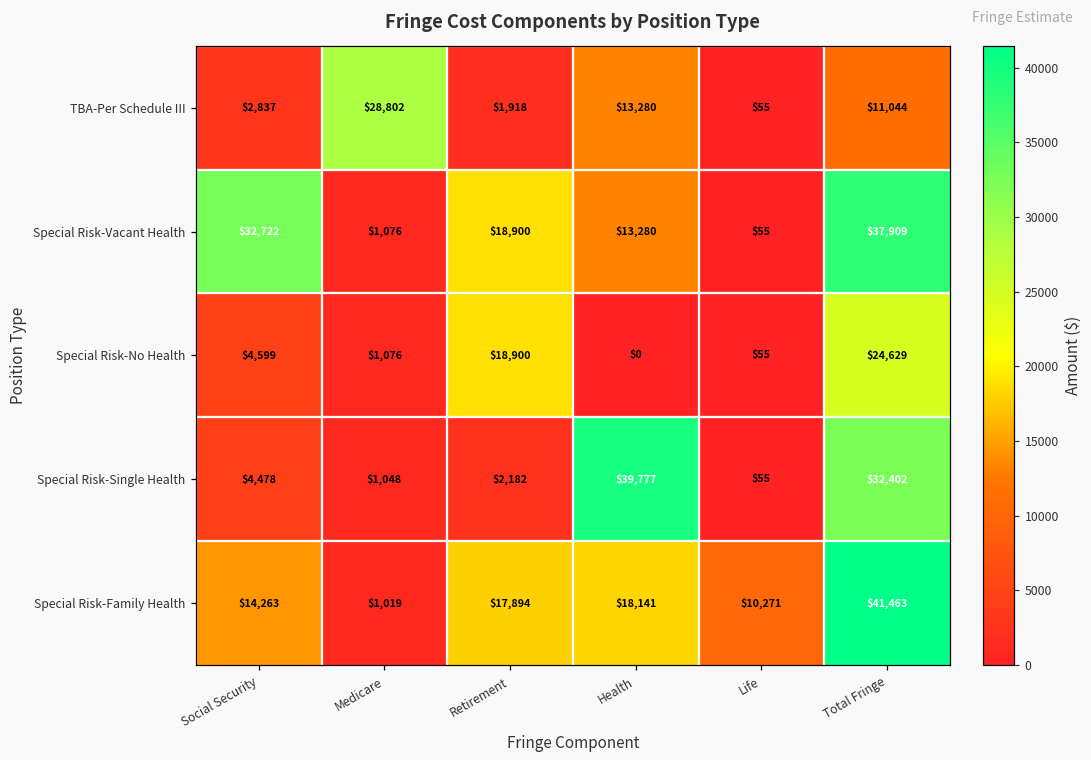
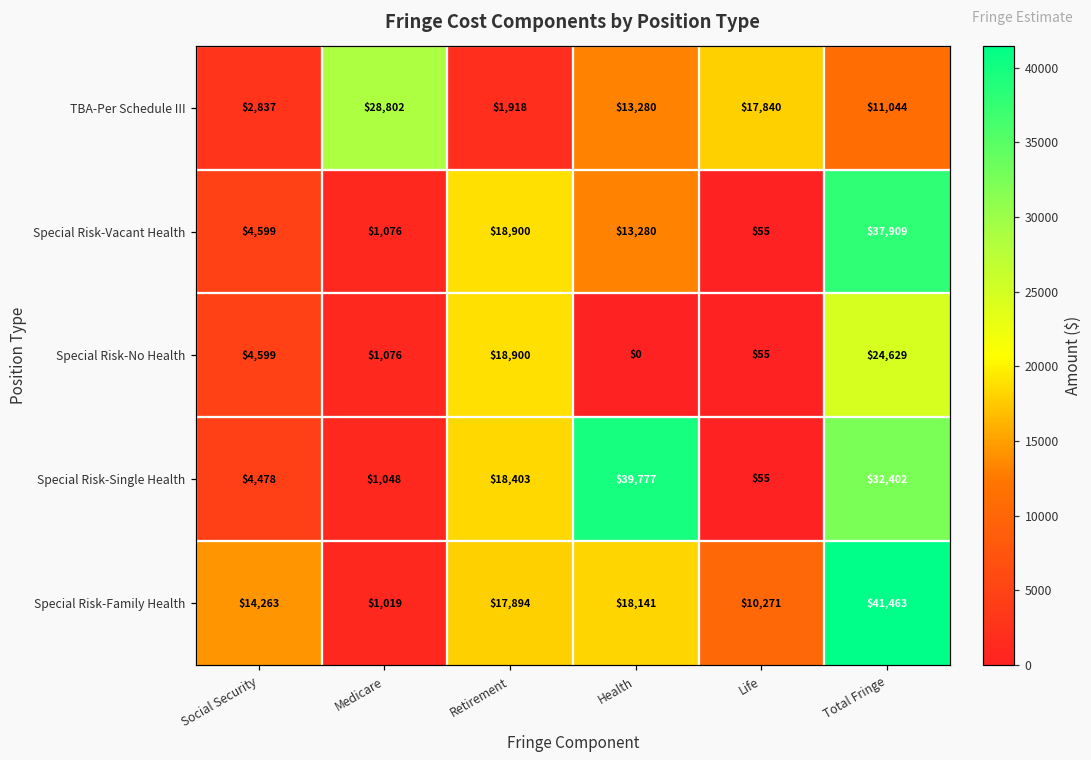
TBA-Per Schedule III, Life: $55 -> $17,840
Special Risk-Vacant Health, Social Security: $32,722 -> $4,599
Special Risk-Single Health, Retirement: $2,182 -> $18,403
